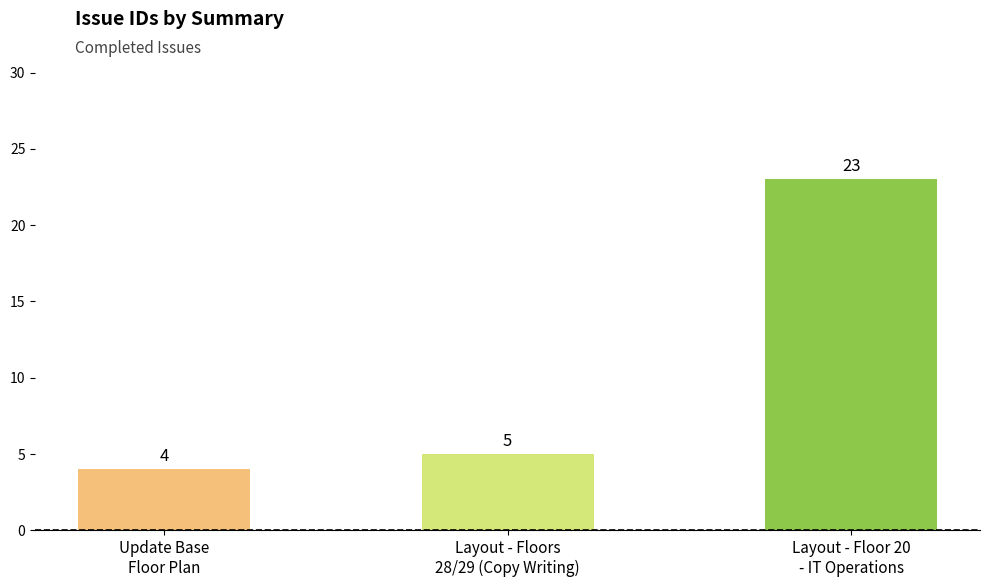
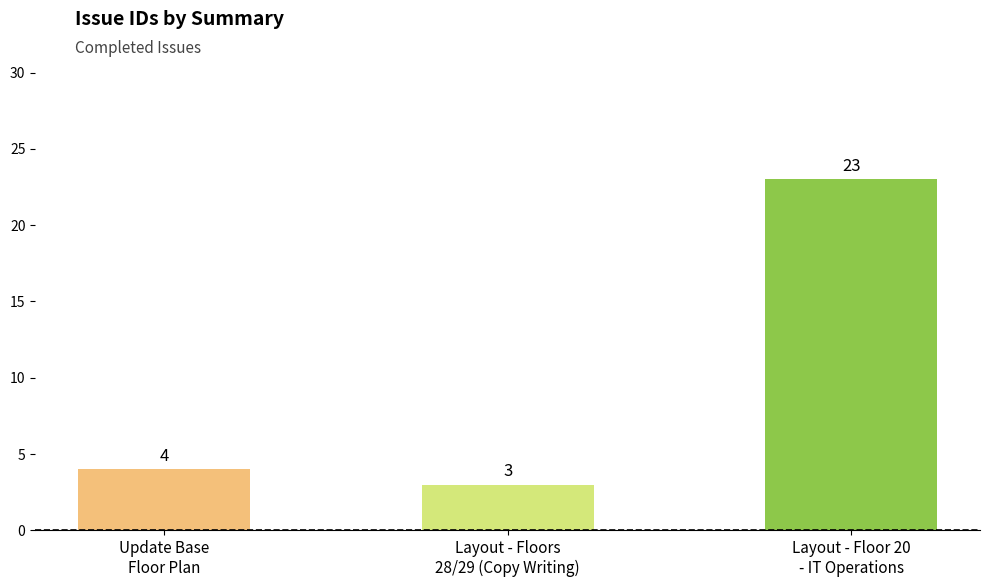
Layout - Floors 28/29 (Copy Writing): 5 -> 3
